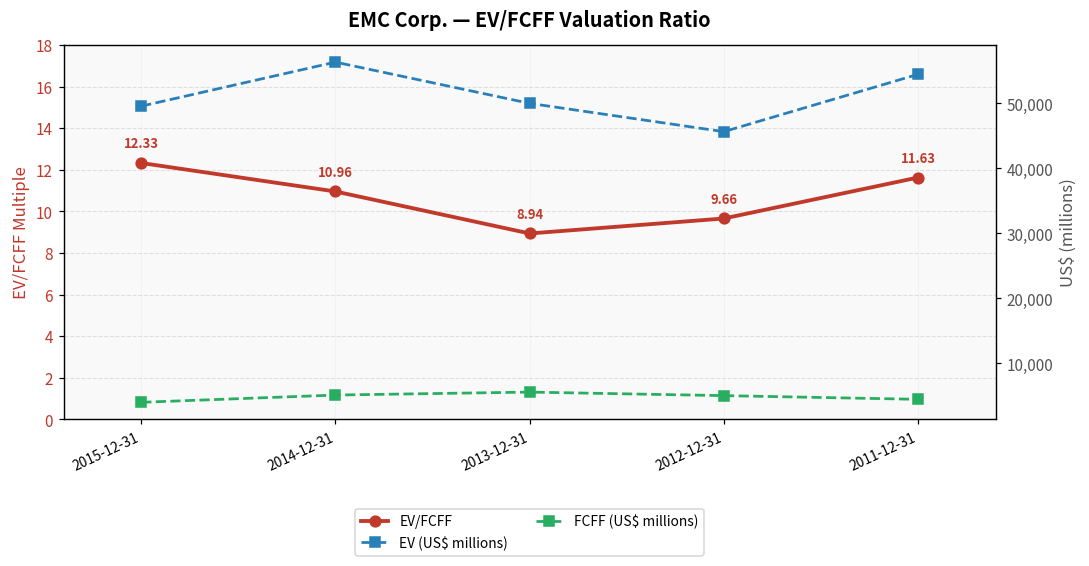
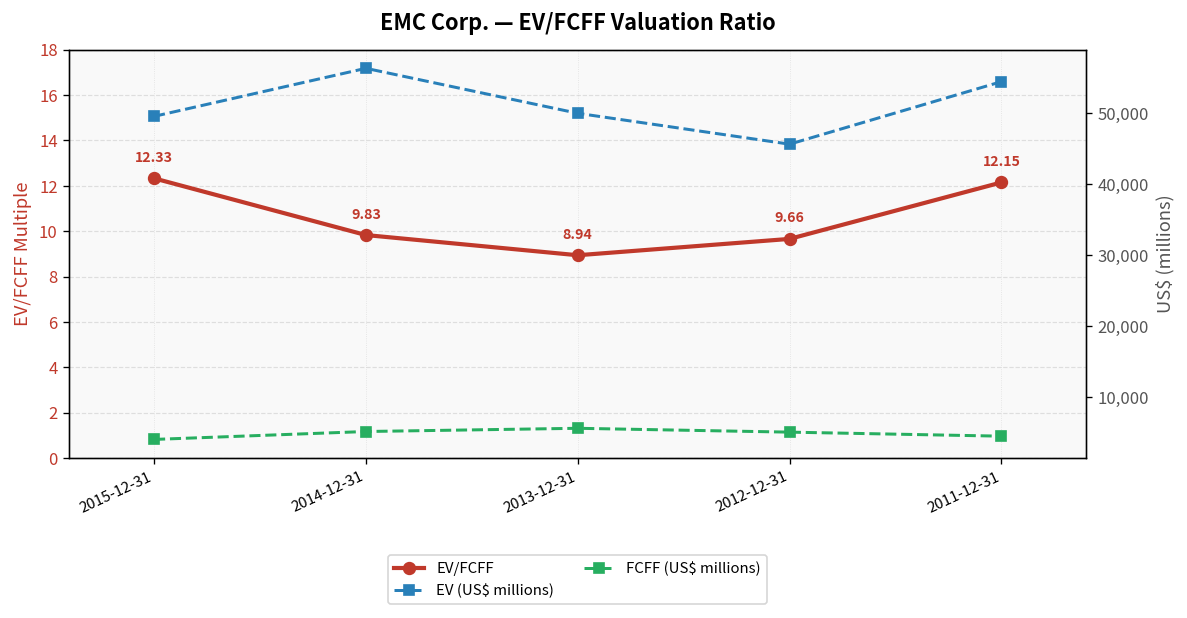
EV/FCFF, 2014-12-31: 10.96 -> 9.83
EV/FCFF, 2011-12-31: 11.63 -> 12.15
